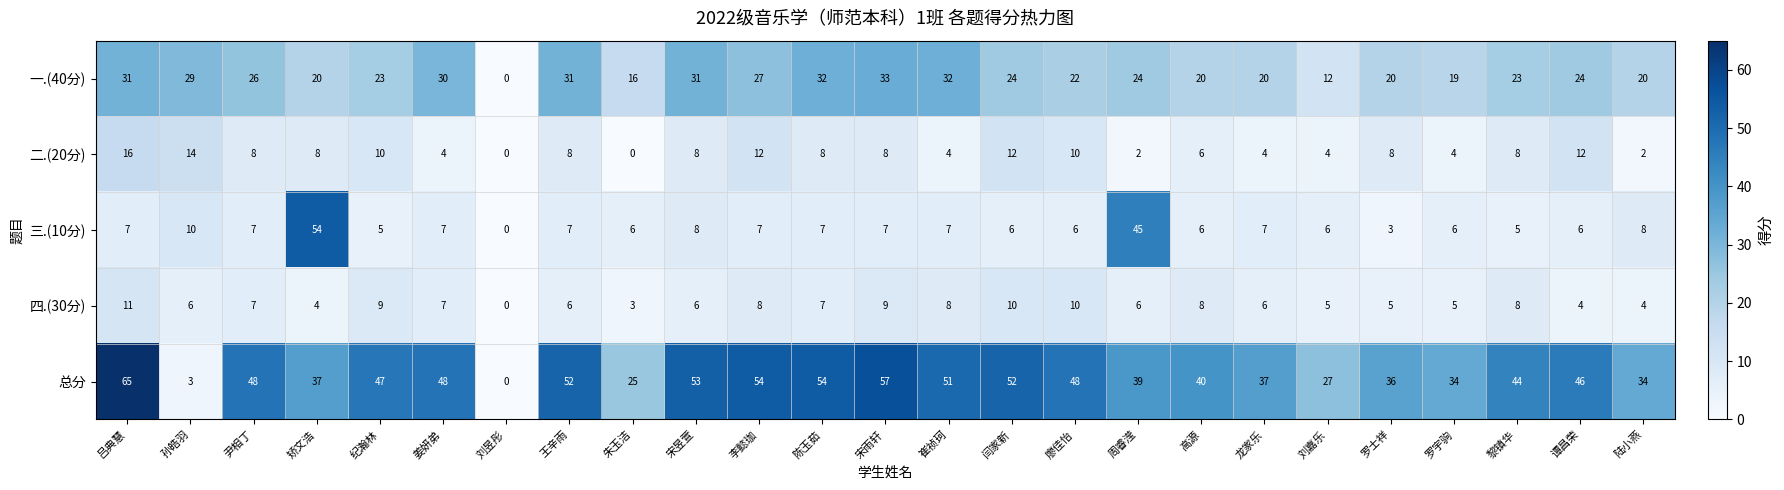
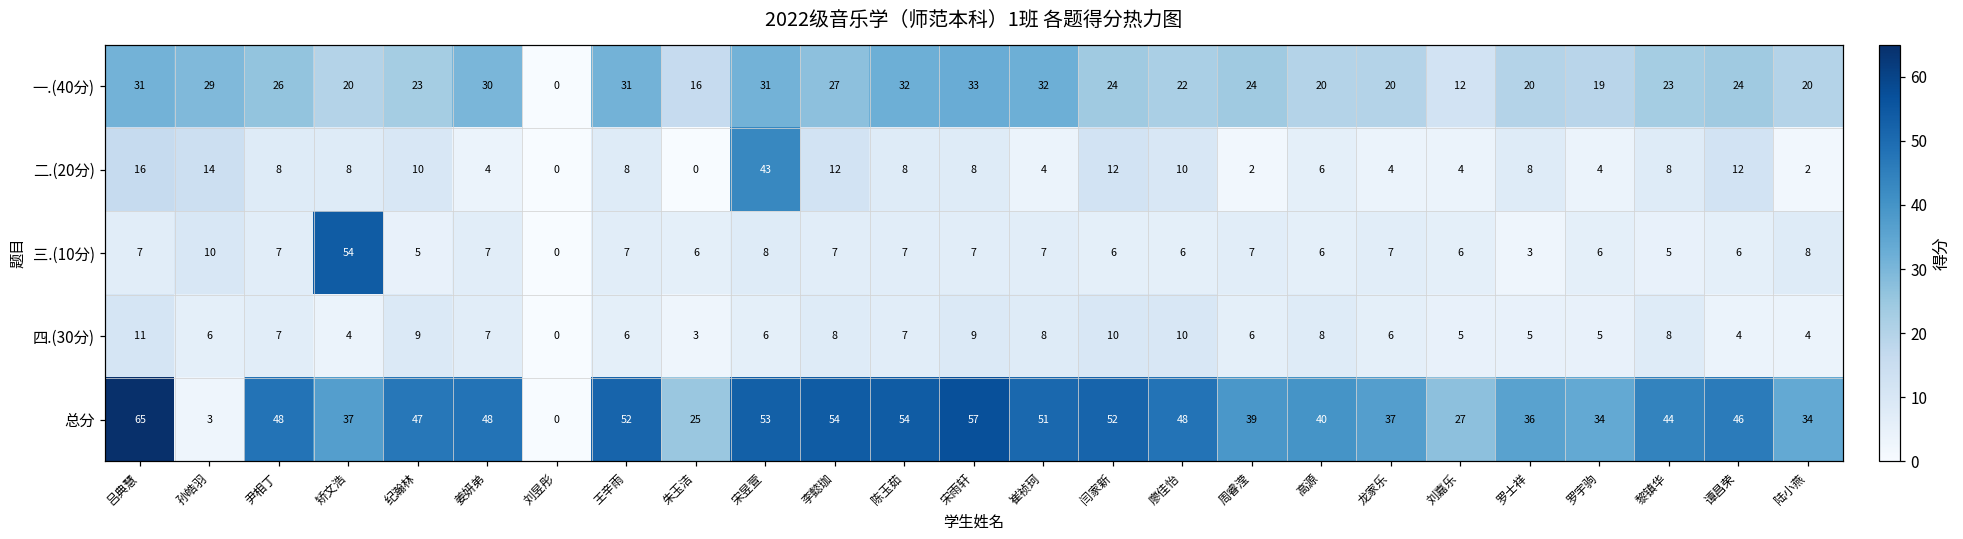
二.(20分), 宋昱萱: 8 -> 43
三.(10分), 周睿滢: 45 -> 7
